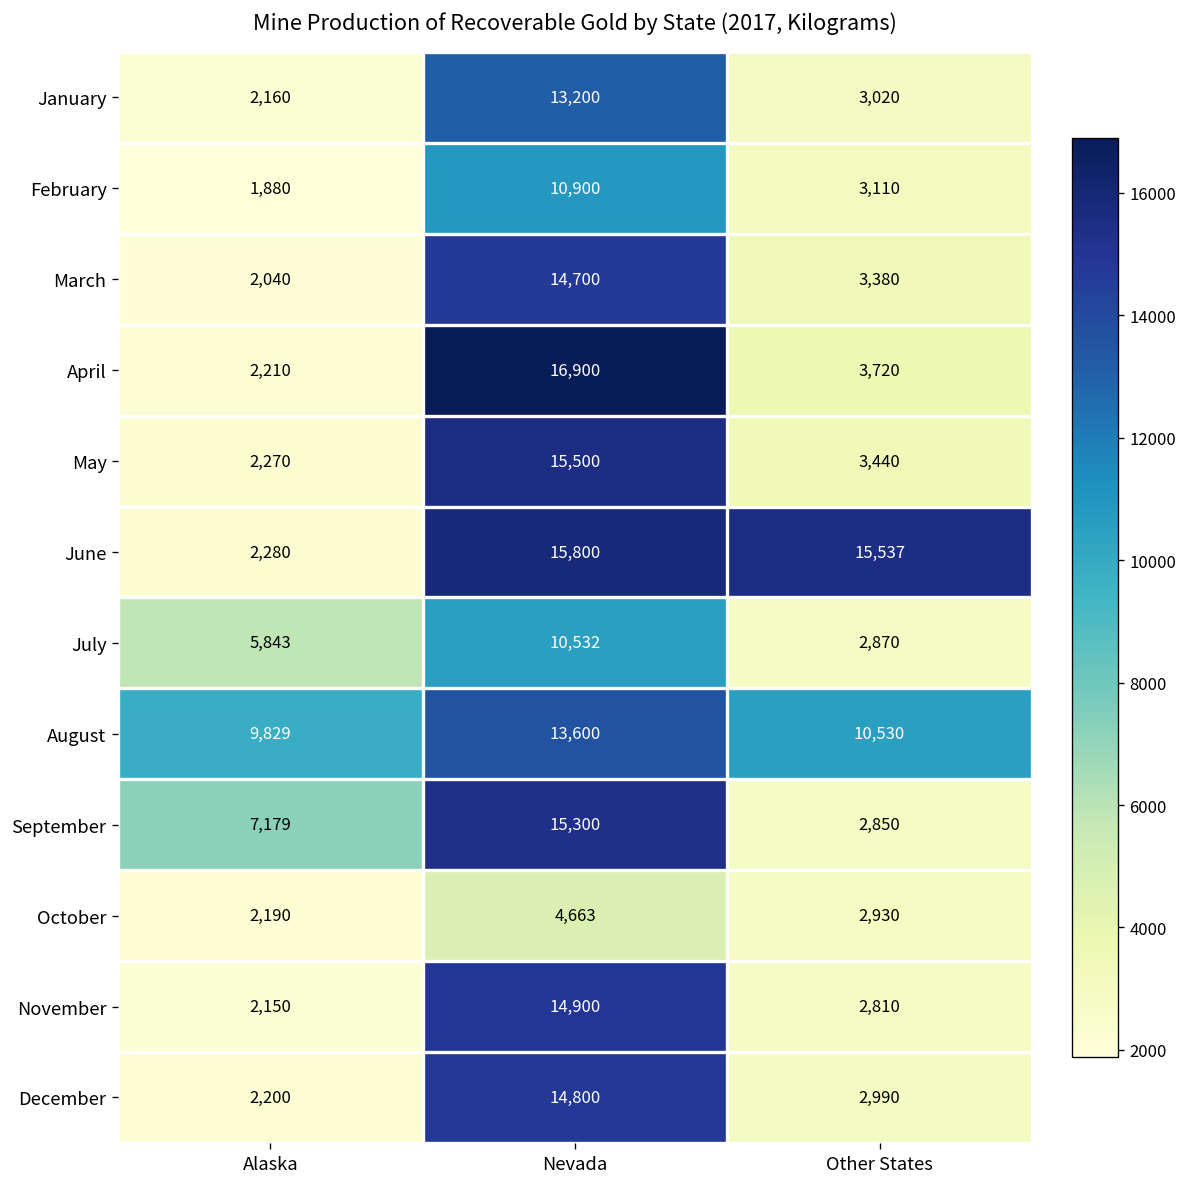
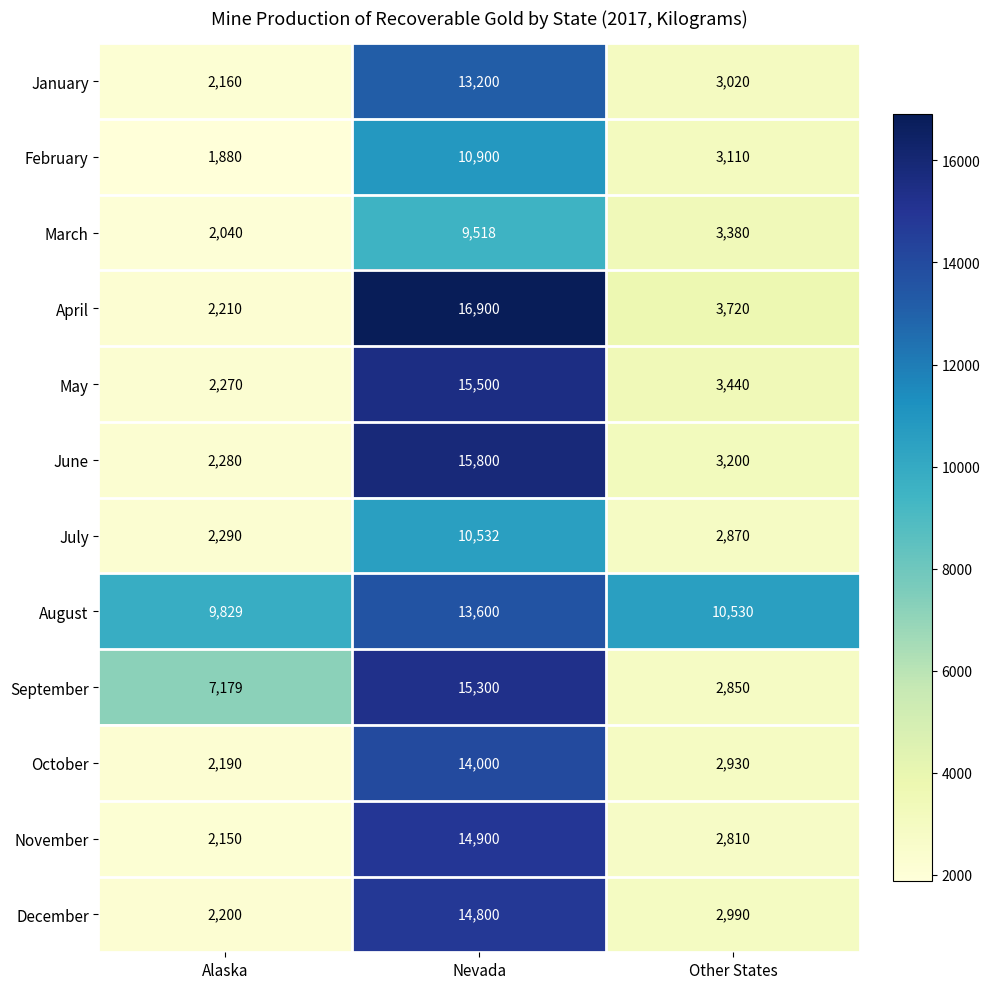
March, Nevada: 14,700 -> 9,518
June, Other States: 15,537 -> 3,200
July, Alaska: 5,843 -> 2,290
October, Nevada: 4,663 -> 14,000
